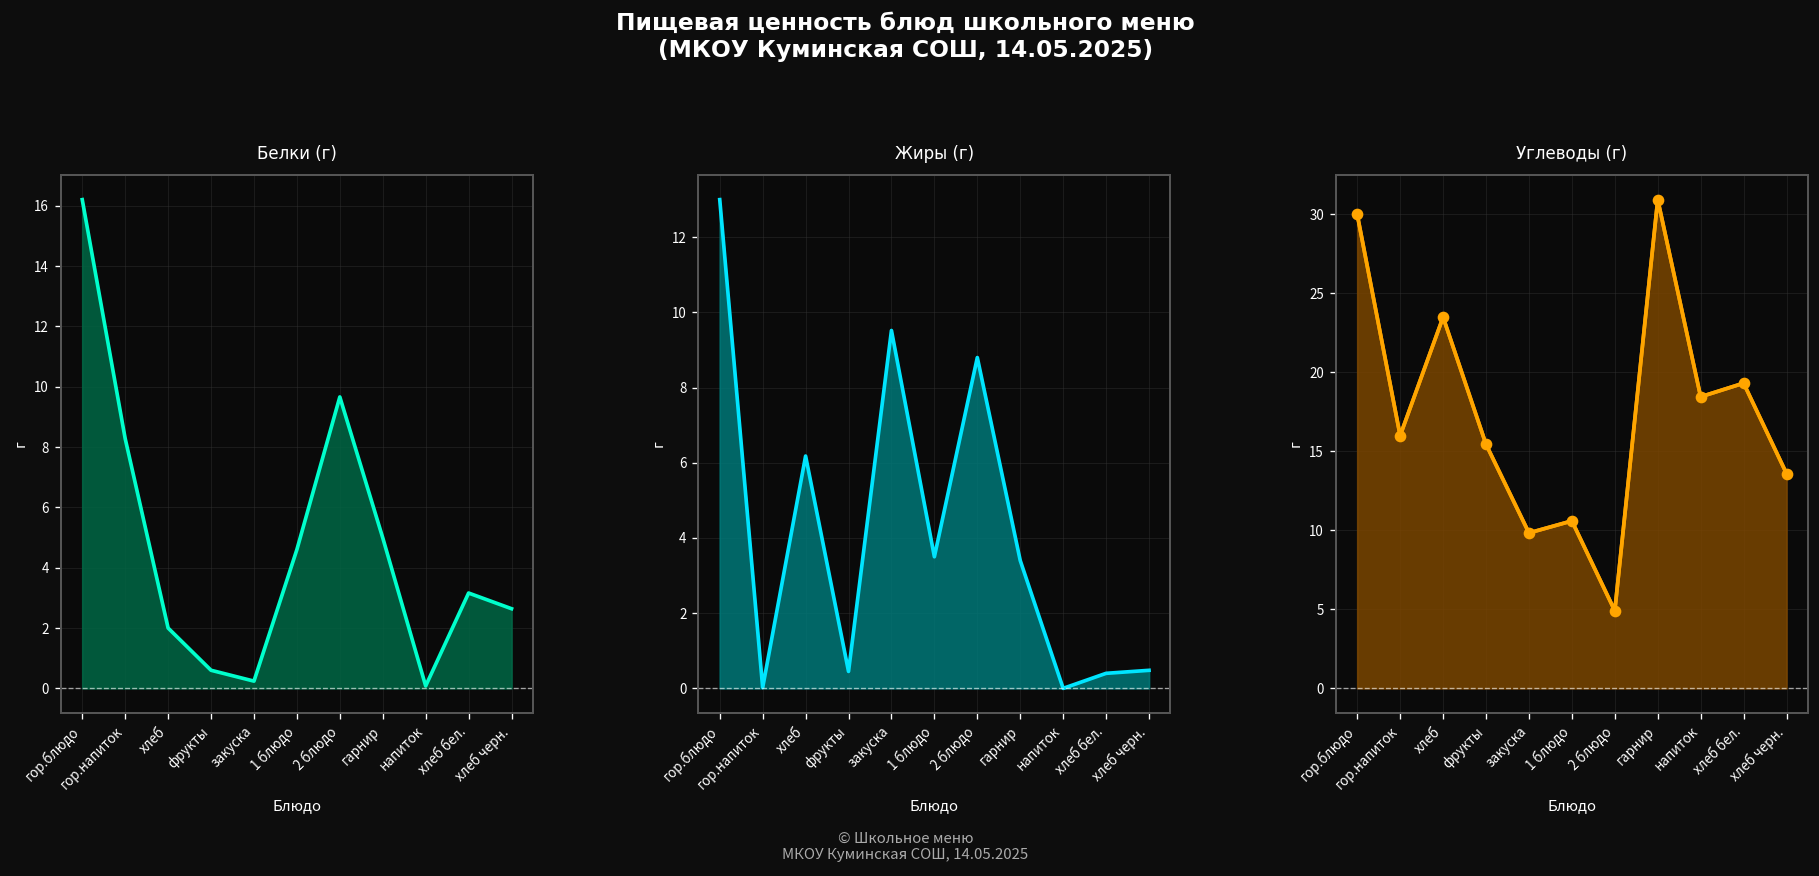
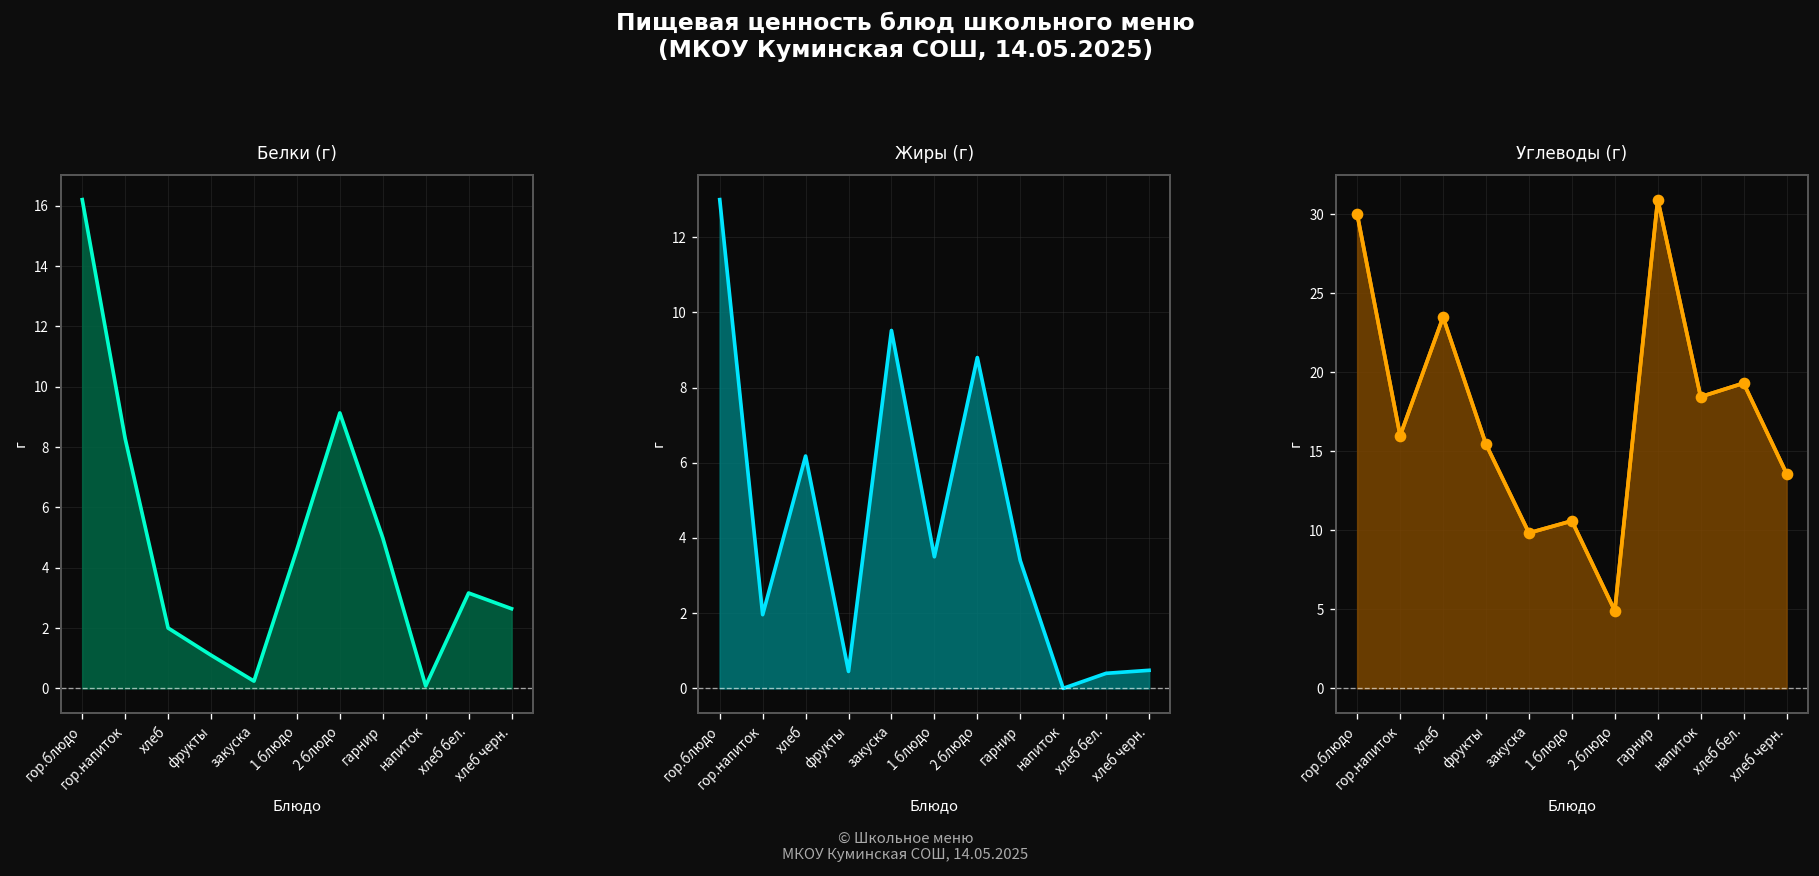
Белки (г), фрукты: 0.6 -> 1.1
Белки (г), 2 блюдо: 9.7 -> 9.1
Жиры (г), гор.напиток: 0.0 -> 2.0
